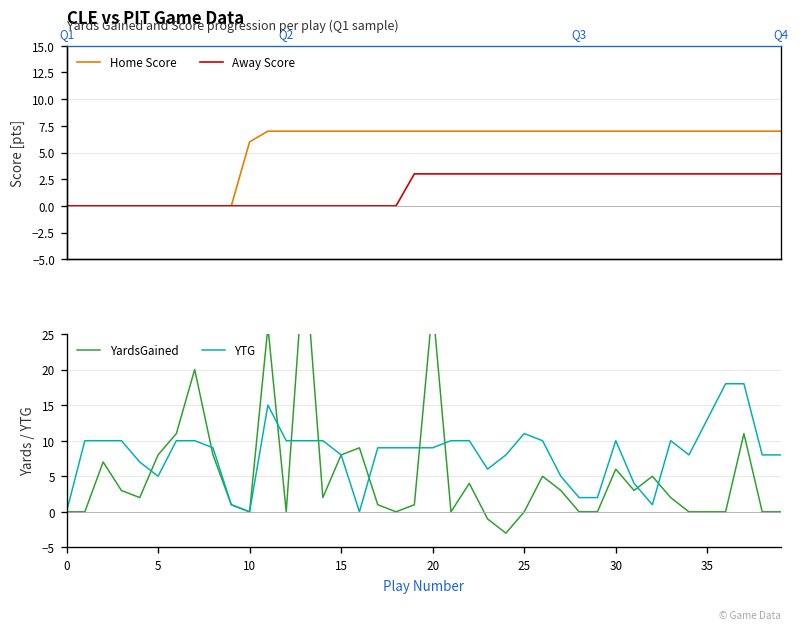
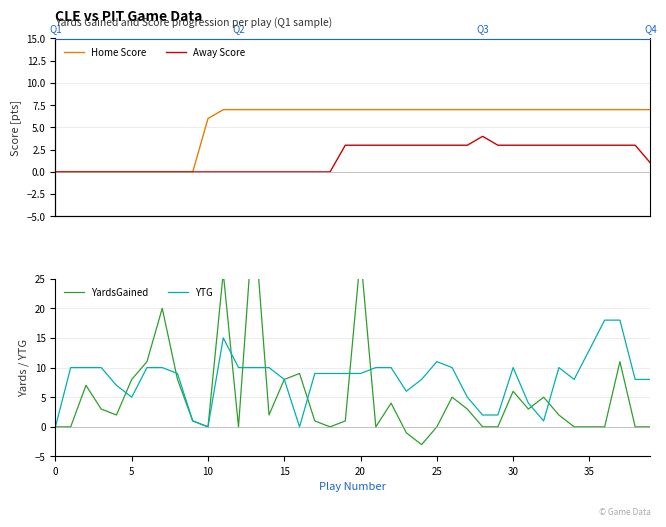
CLE vs PIT Game Data, Away Score, Q3: 3 -> 4
CLE vs PIT Game Data, Away Score, Q4: 3 -> 1
